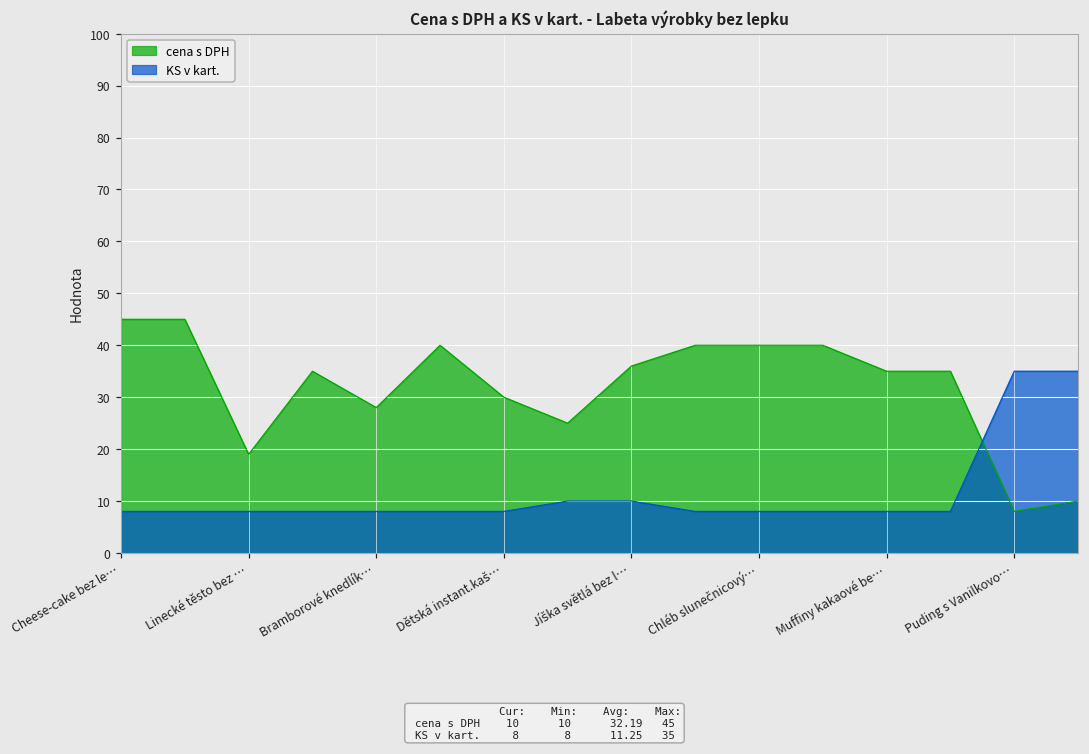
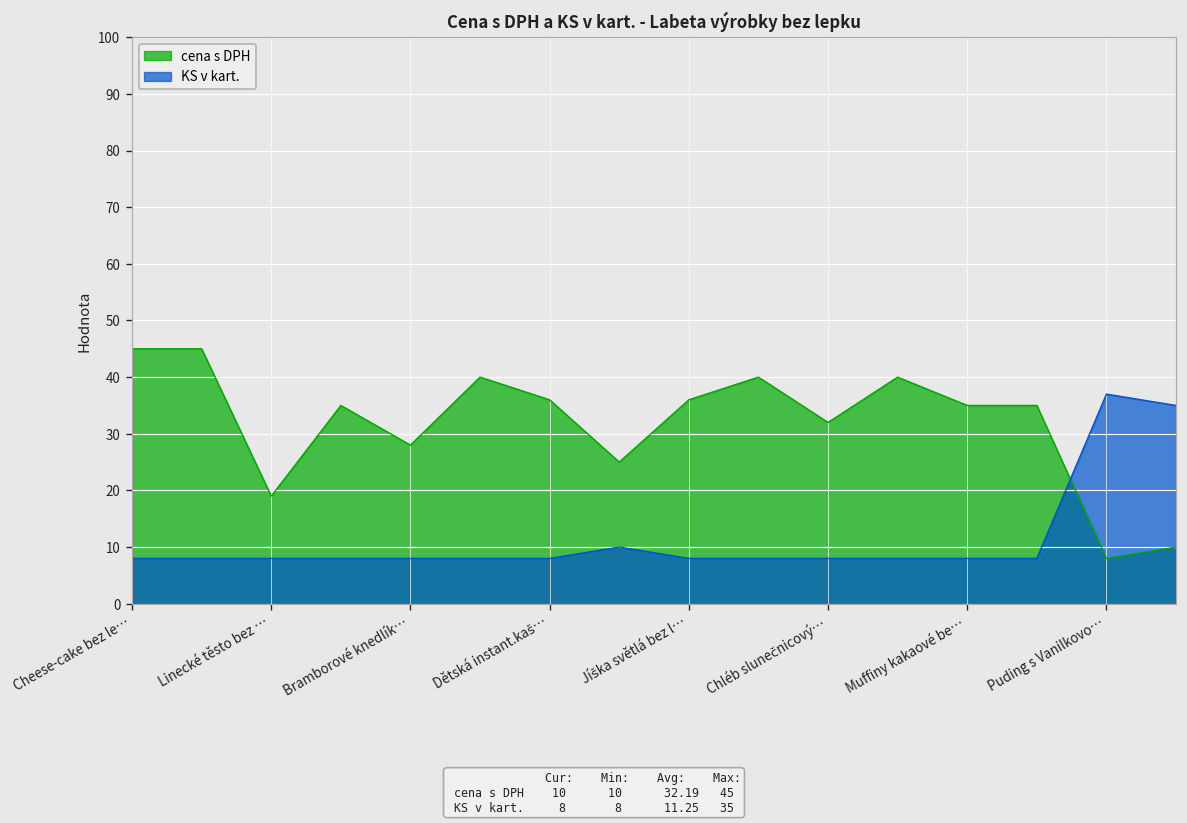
cena s DPH, Dětská instant.kaš…: 30 -> 36
KS v kart., Jíška světlá bez l…: 10 -> 8
cena s DPH, Chléb slunečnicový…: 40 -> 32
KS v kart., Puding s Vanilkovo…: 35 -> 37
